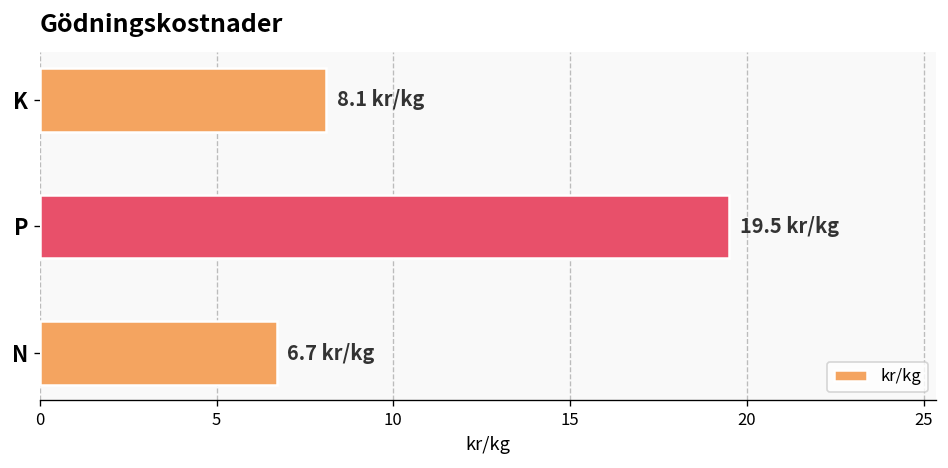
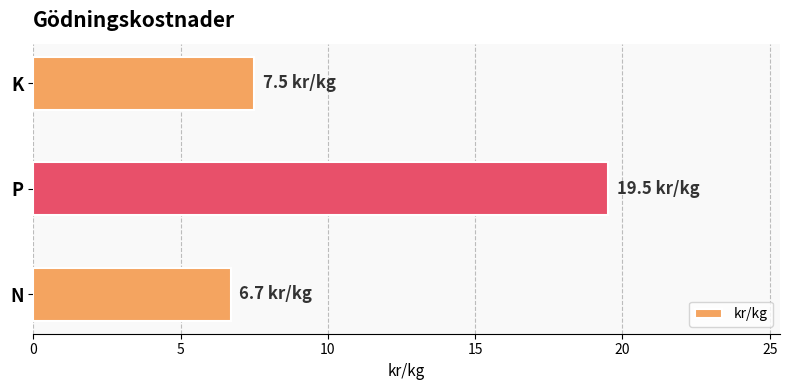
K: 8.1 -> 7.5
